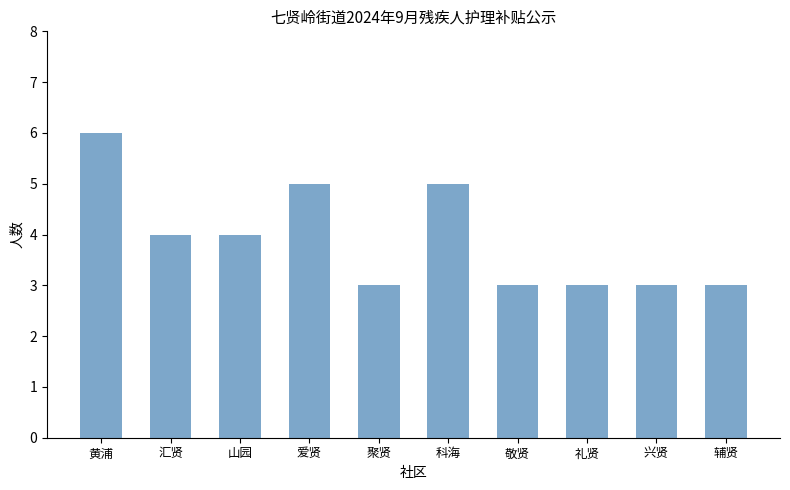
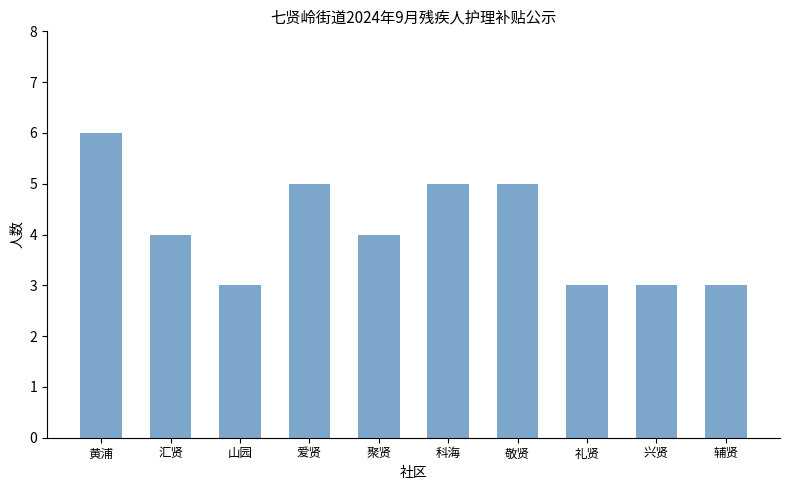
山园: 4 -> 3
聚贤: 3 -> 4
敬贤: 3 -> 5
